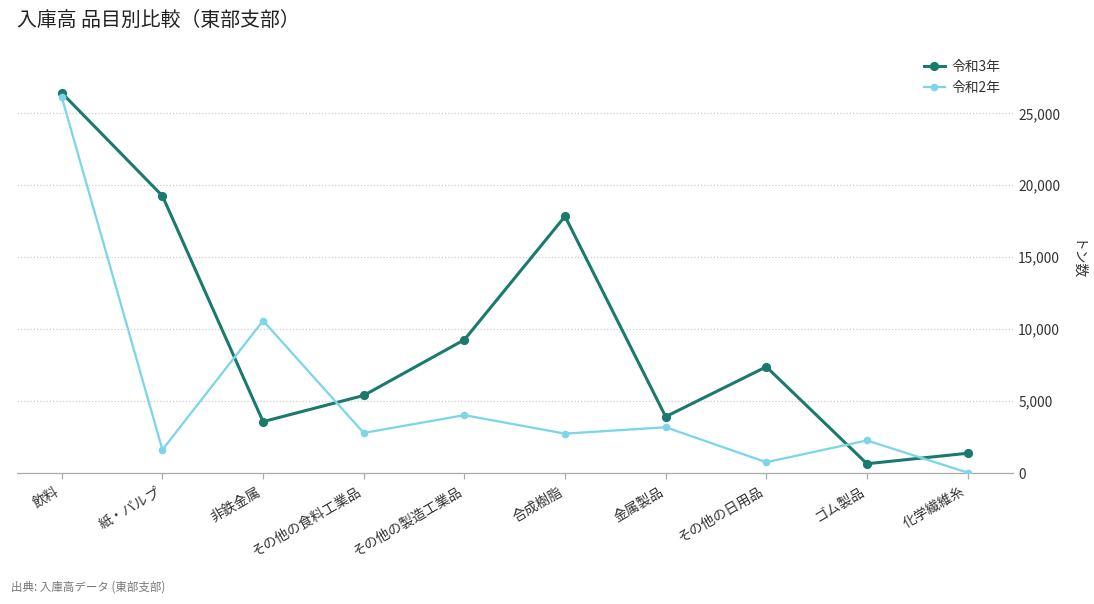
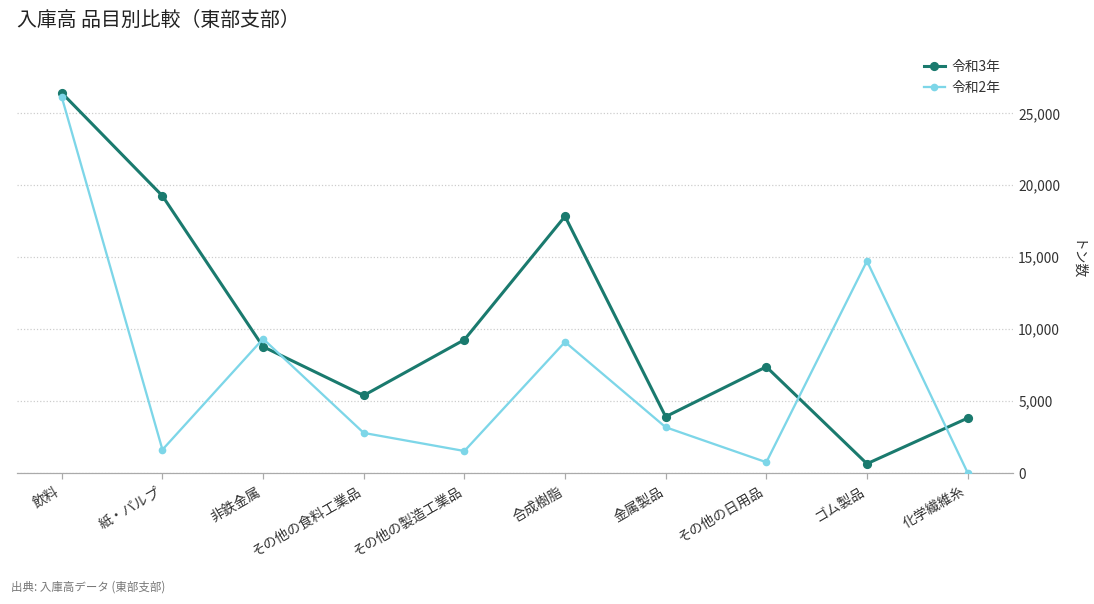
令和3年, 非鉄金属: 3,500 -> 8,800
令和2年, 非鉄金属: 10,600 -> 9,300
令和2年, その他の製造工業品: 4,000 -> 1,500
令和2年, 合成樹脂: 2,700 -> 9,100
令和2年, ゴム製品: 2,200 -> 14,700
令和3年, 化学繊維糸: 1,300 -> 3,800
